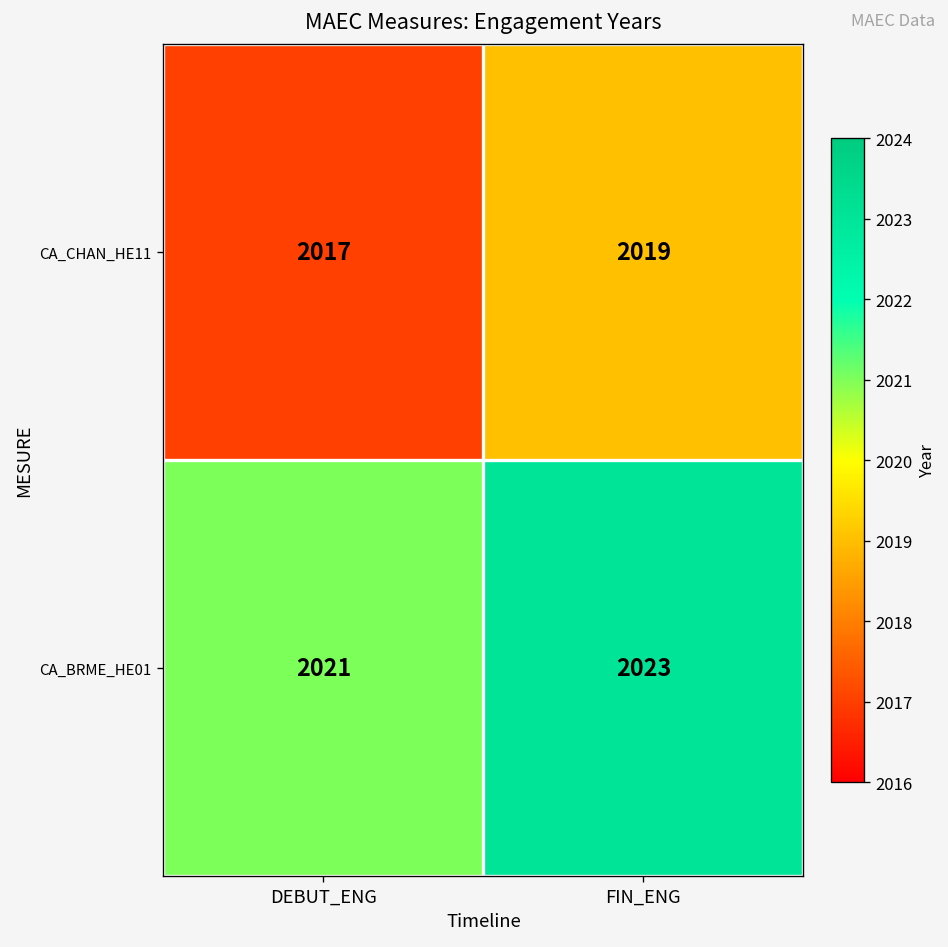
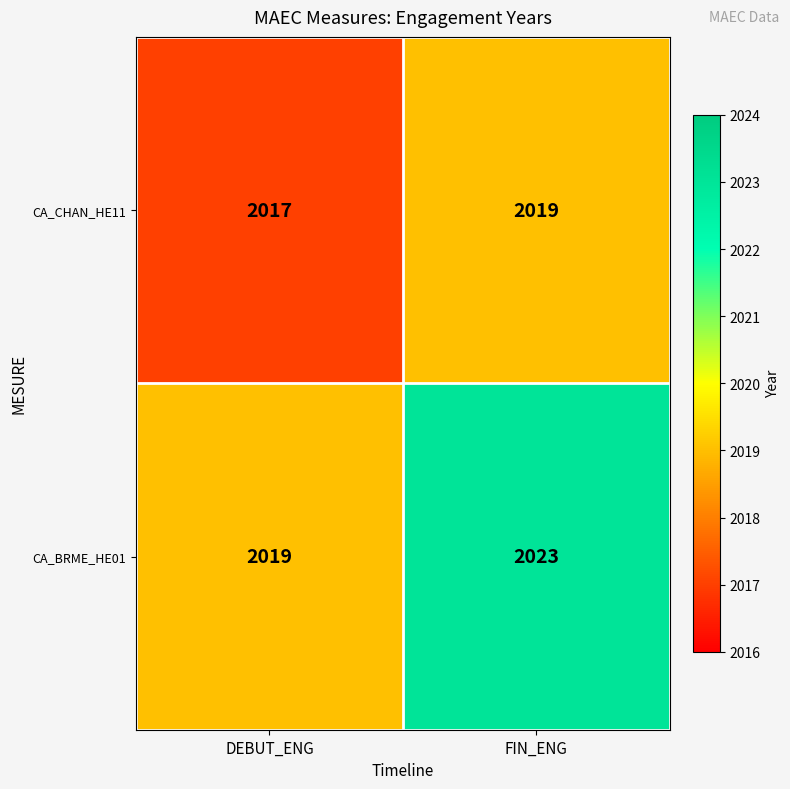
CA_BRME_HE01, DEBUT_ENG: 2021 -> 2019
